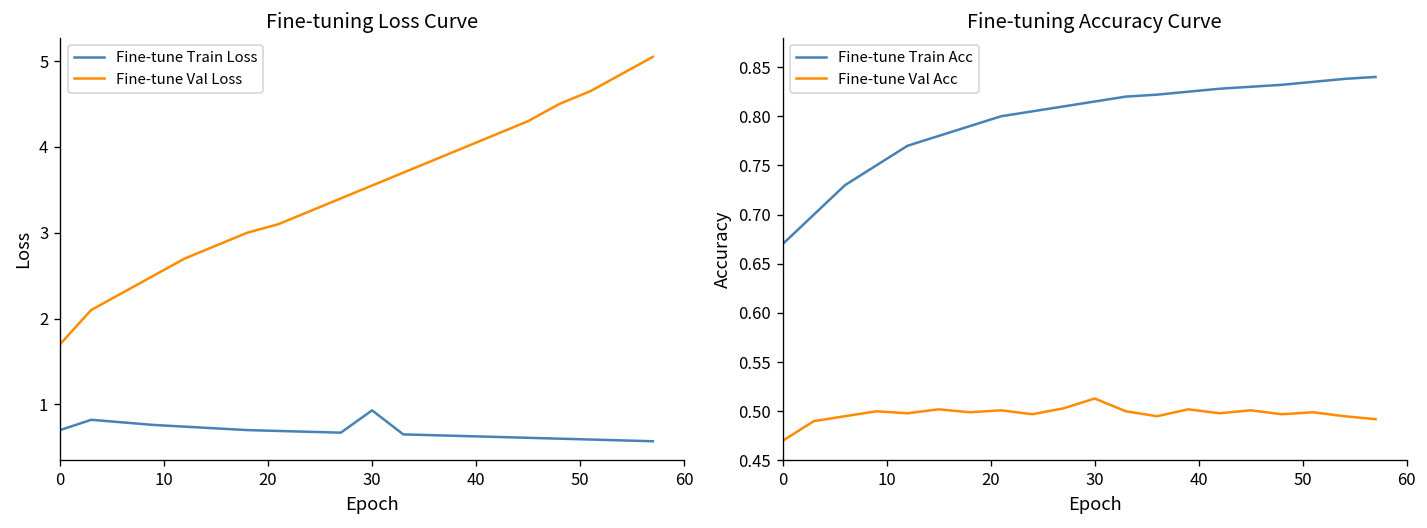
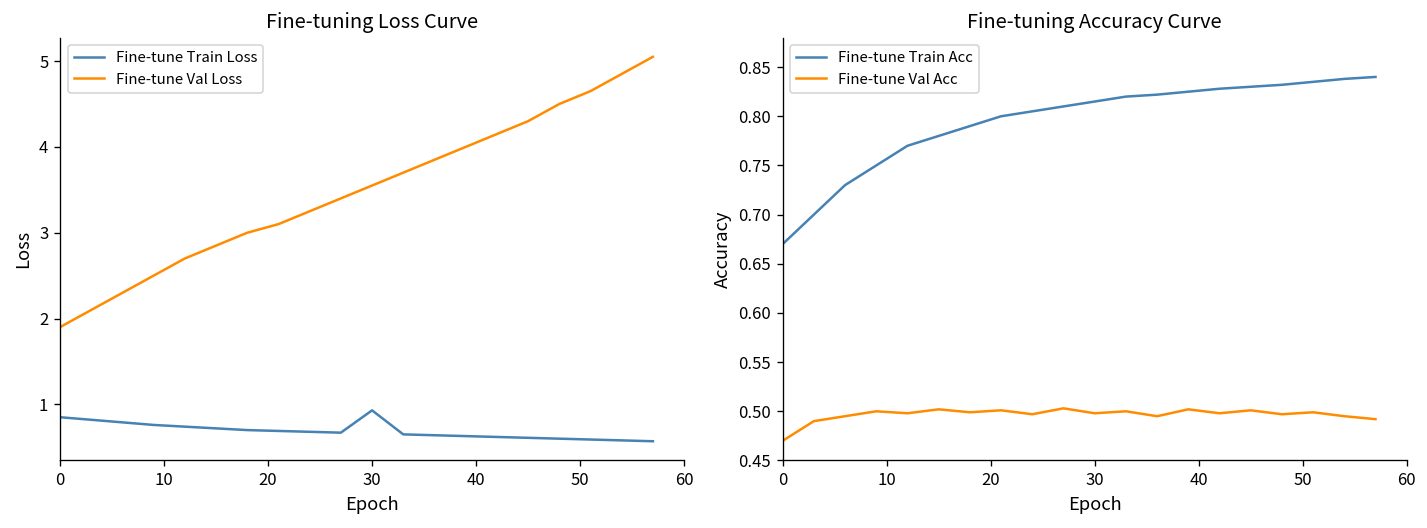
Fine-tuning Loss Curve, Fine-tune Train Loss, 0: 0.7 -> 0.9
Fine-tuning Loss Curve, Fine-tune Val Loss, 0: 1.7 -> 1.9
Fine-tuning Accuracy Curve, Fine-tune Val Acc, 30: 0.51 -> 0.50
